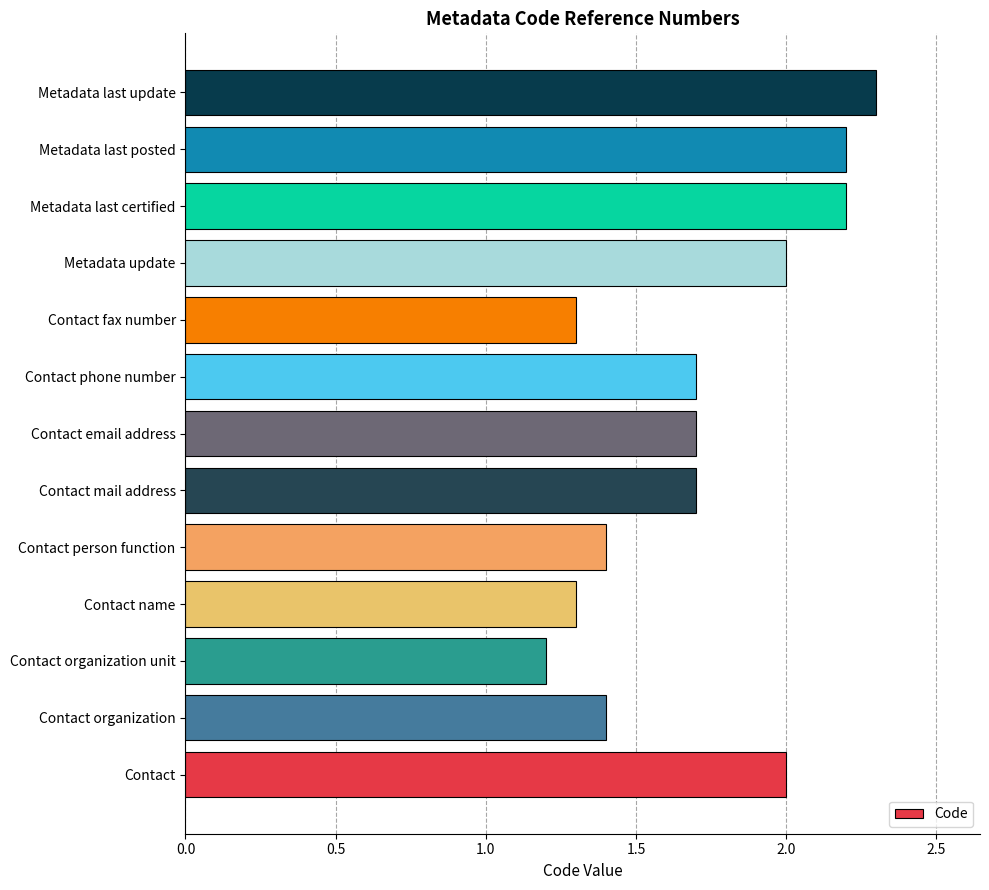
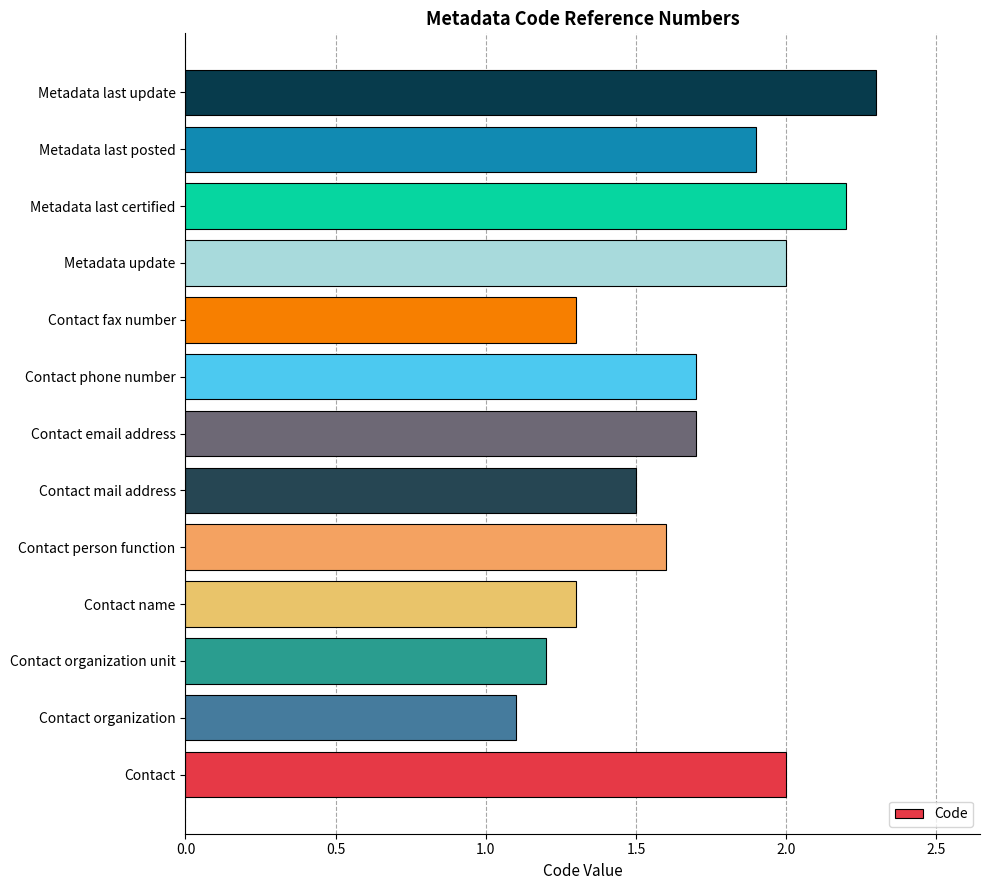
Metadata last posted: 2.2 -> 1.9
Contact mail address: 1.7 -> 1.5
Contact person function: 1.4 -> 1.6
Contact organization: 1.4 -> 1.1
